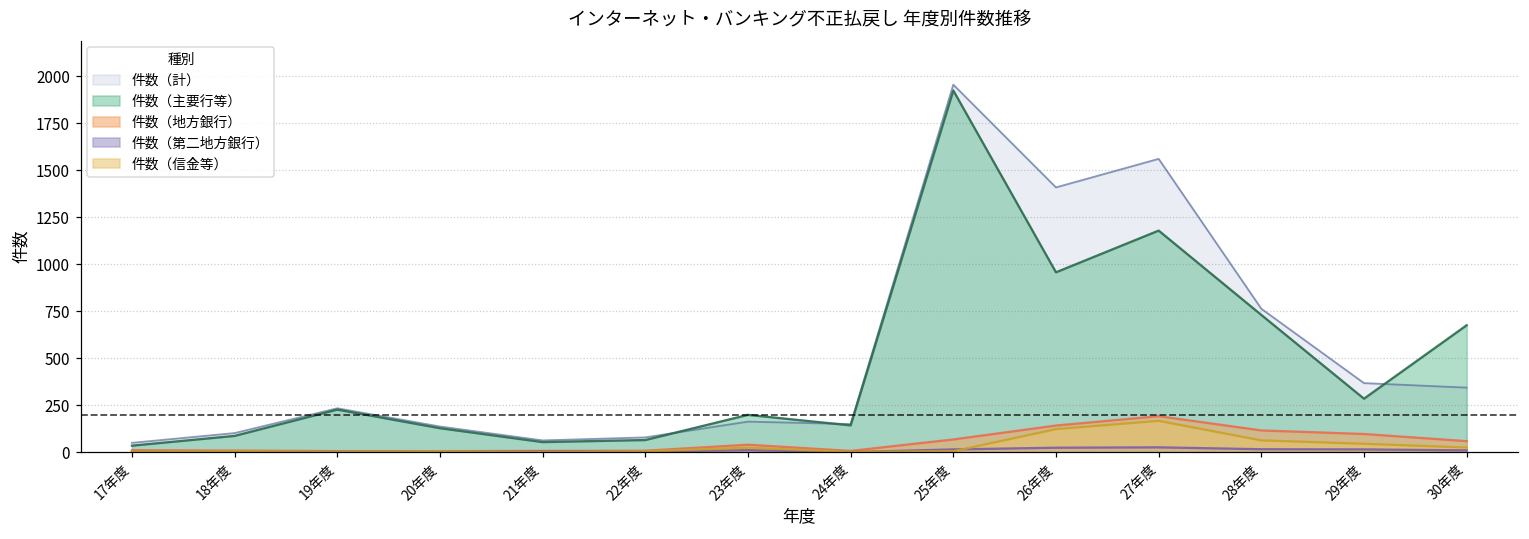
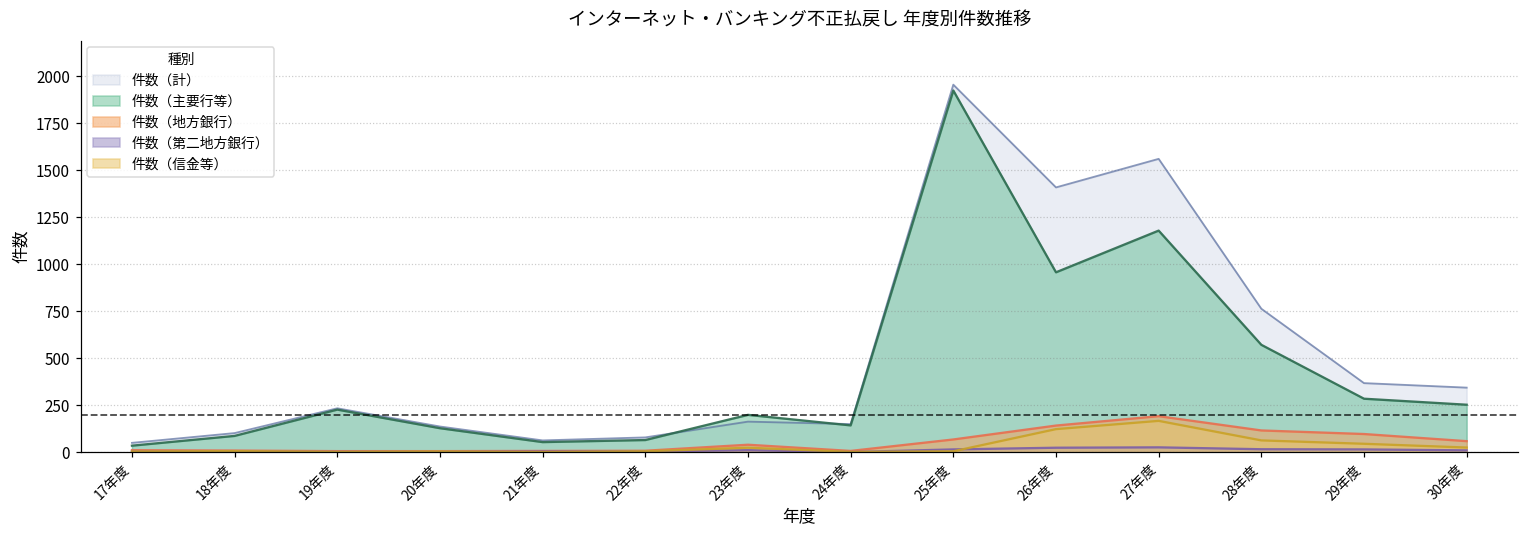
件数（主要行等）, 28年度: 730 -> 570
件数（主要行等）, 30年度: 680 -> 250
